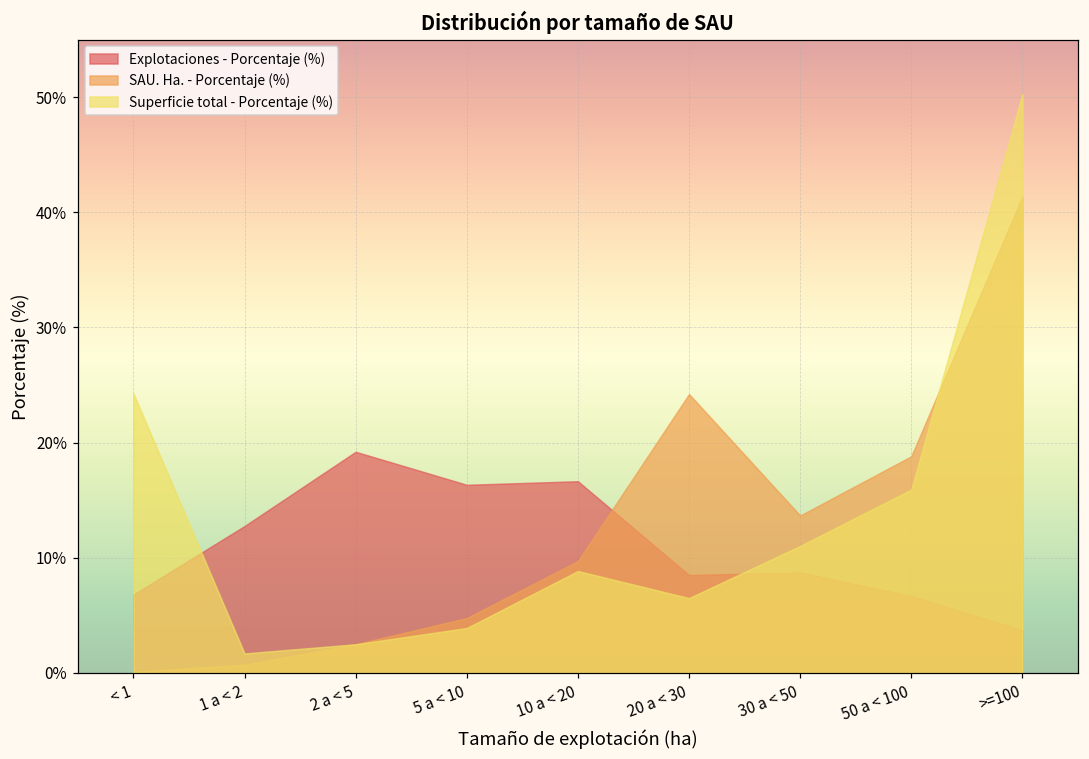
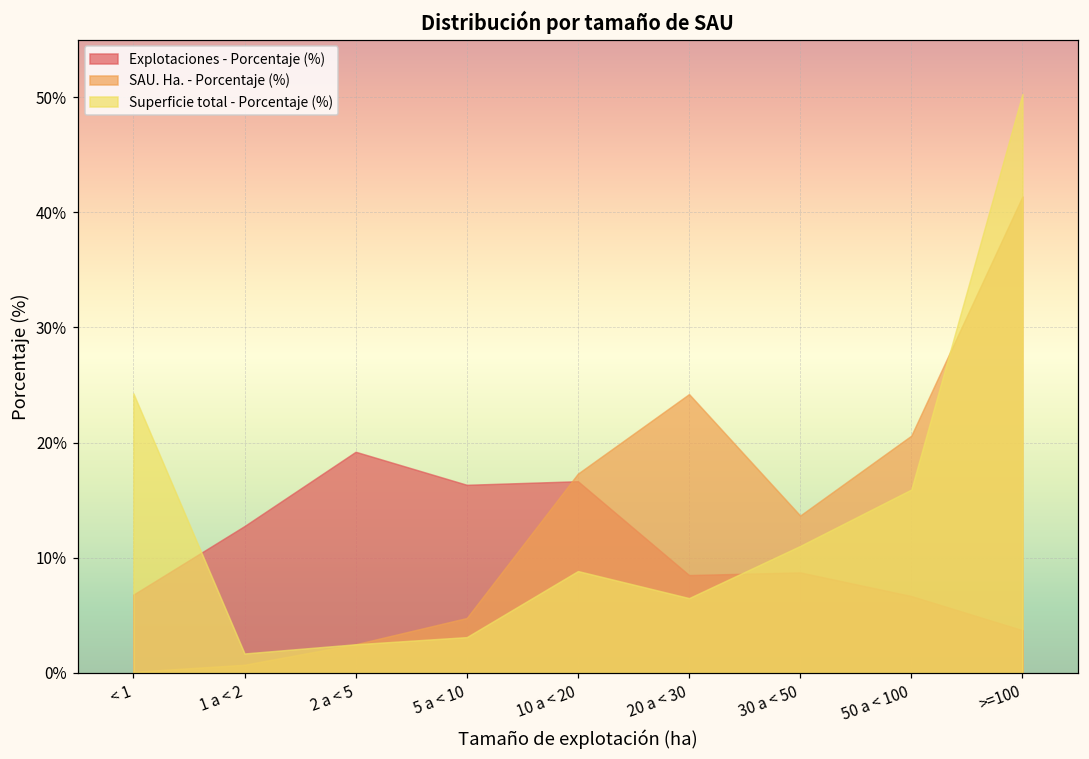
Superficie total - Porcentaje (%), 5 a < 10: 3.9% -> 3.1%
SAU. Ha. - Porcentaje (%), 10 a < 20: 9.7% -> 17.3%
SAU. Ha. - Porcentaje (%), 50 a < 100: 18.8% -> 20.6%
